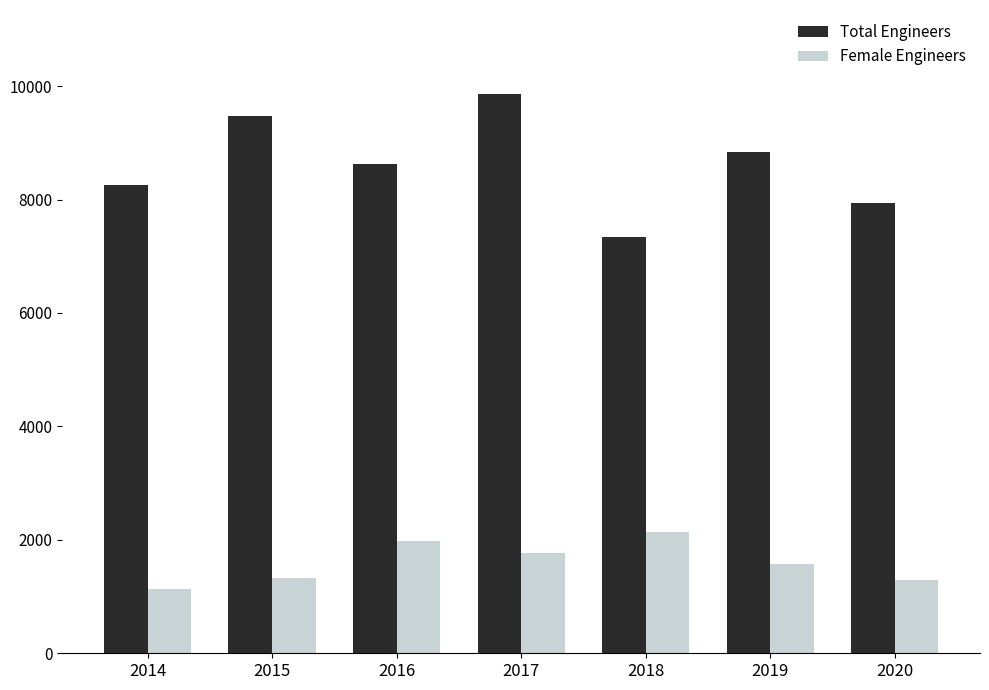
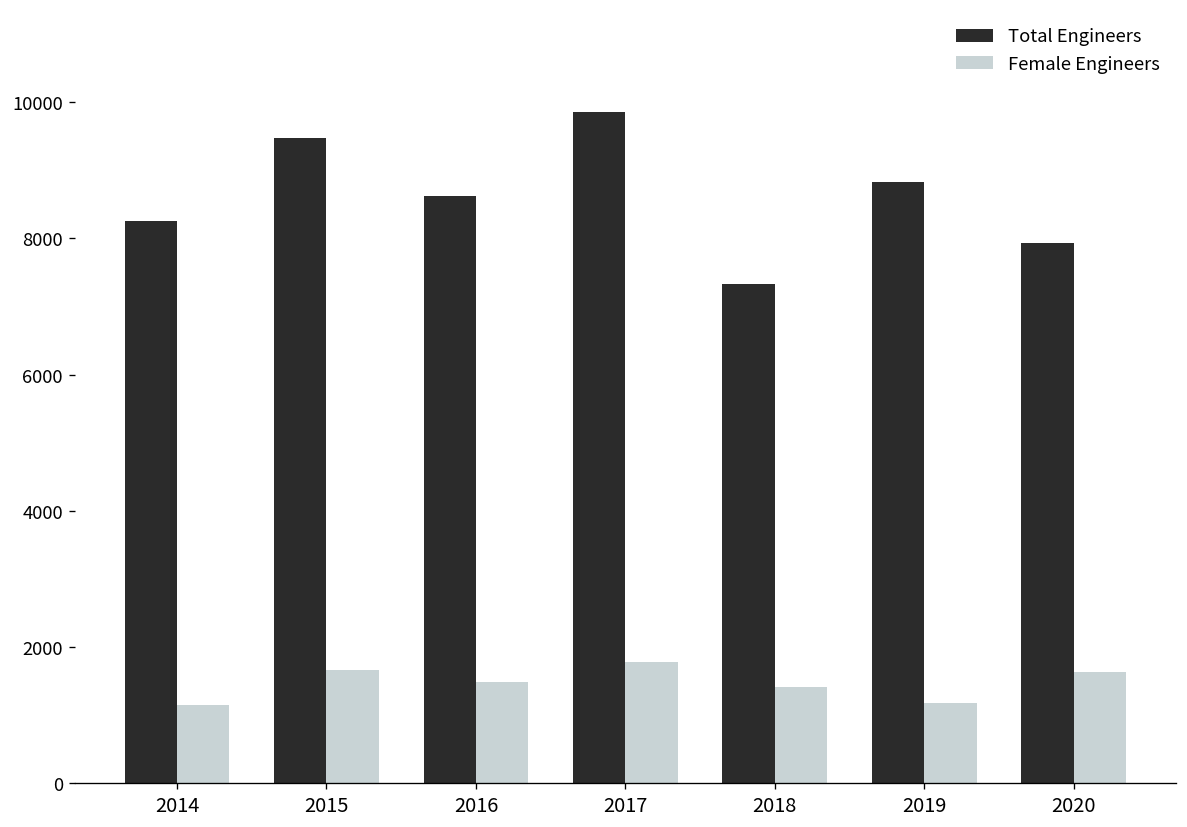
Female Engineers, 2015: 1300 -> 1700
Female Engineers, 2016: 2000 -> 1500
Female Engineers, 2018: 2100 -> 1400
Female Engineers, 2019: 1600 -> 1200
Female Engineers, 2020: 1300 -> 1600
